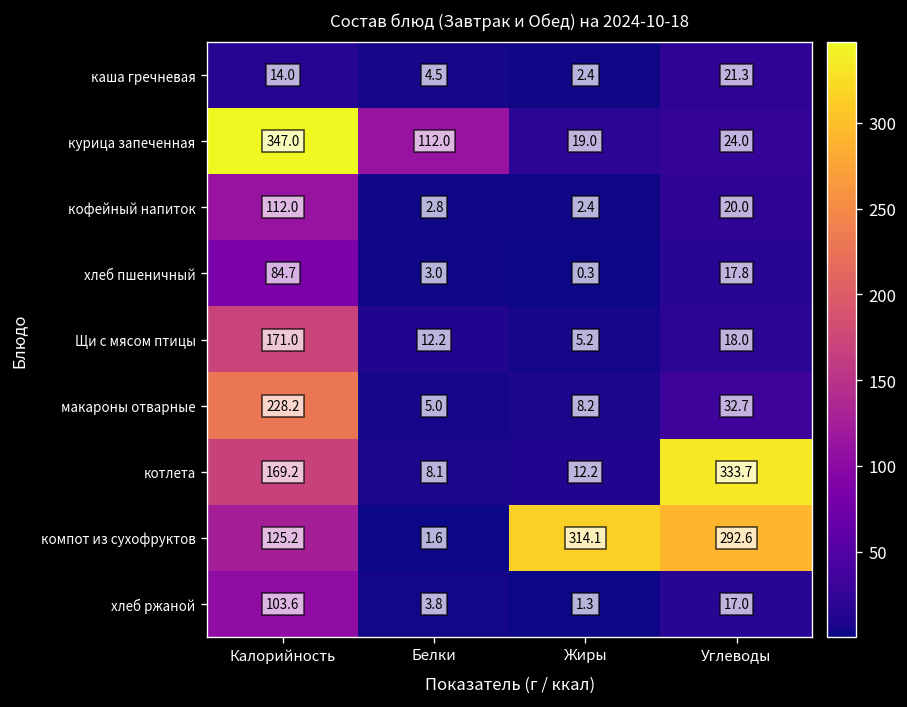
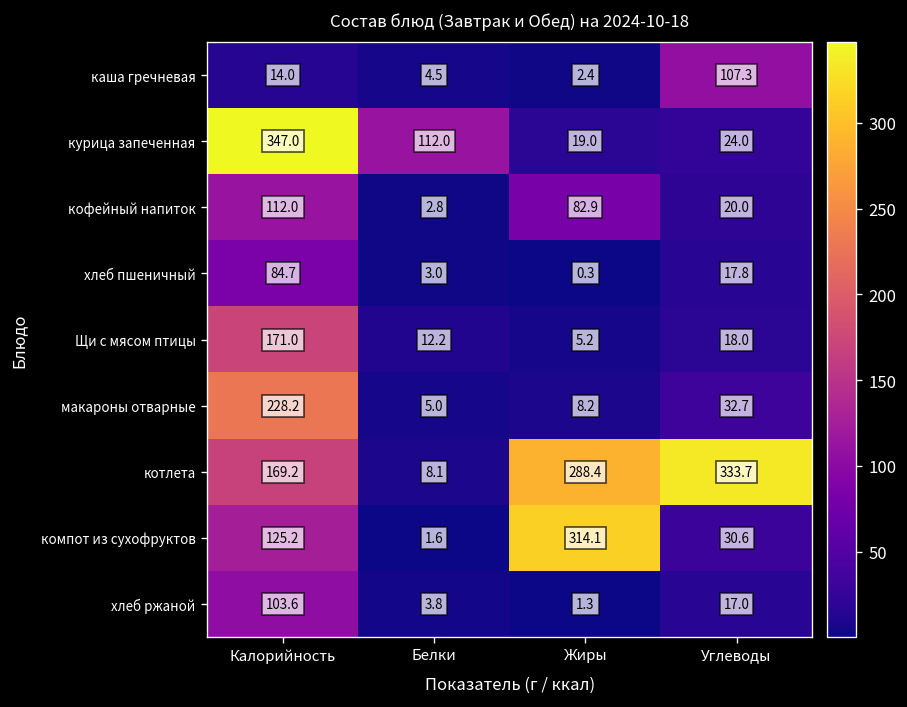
каша гречневая, Углеводы: 21.3 -> 107.3
кофейный напиток, Жиры: 2.4 -> 82.9
котлета, Жиры: 12.2 -> 288.4
компот из сухофруктов, Углеводы: 292.6 -> 30.6
